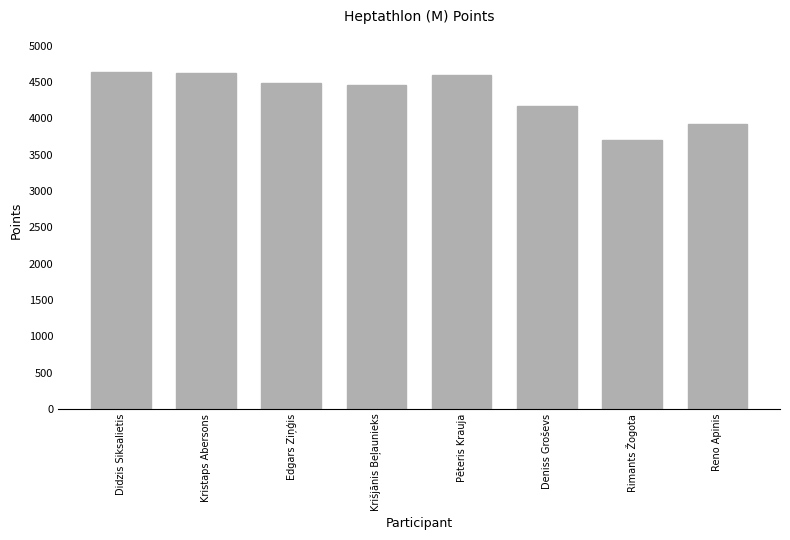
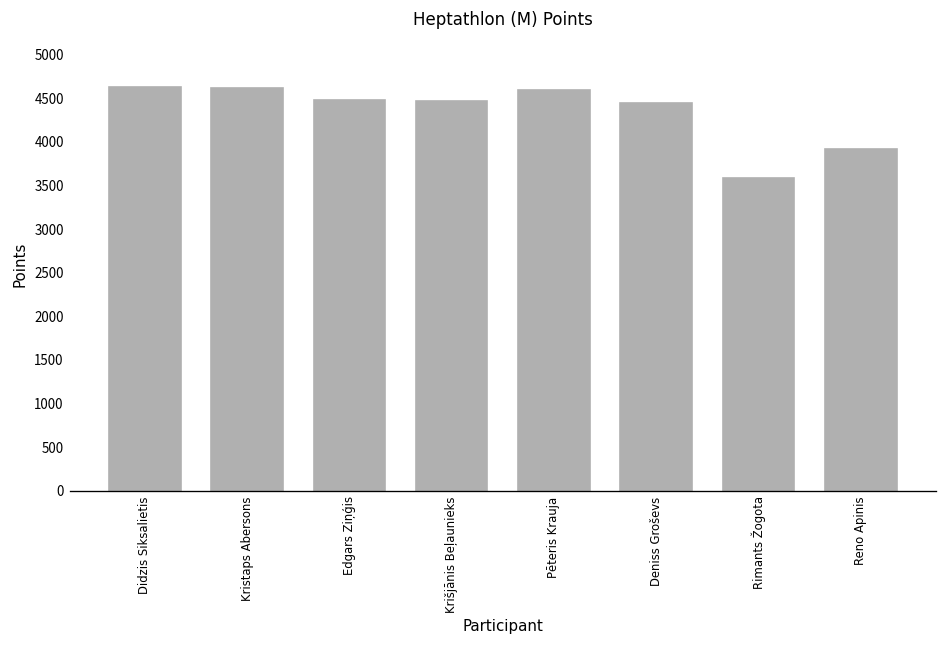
Deniss Groševs: 4200 -> 4400
Rimants Žogota: 3700 -> 3600
